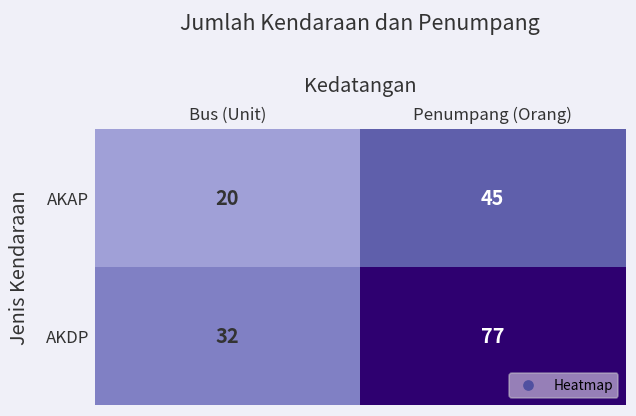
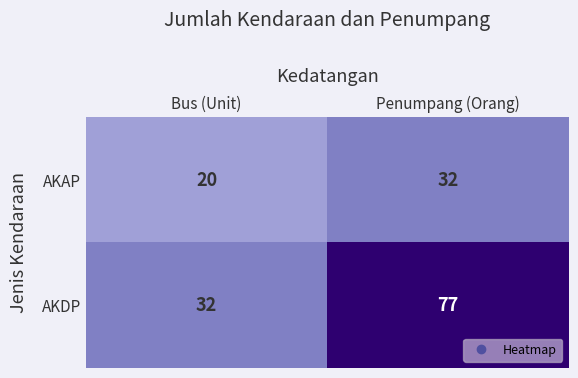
AKAP, Penumpang (Orang): 45 -> 32
